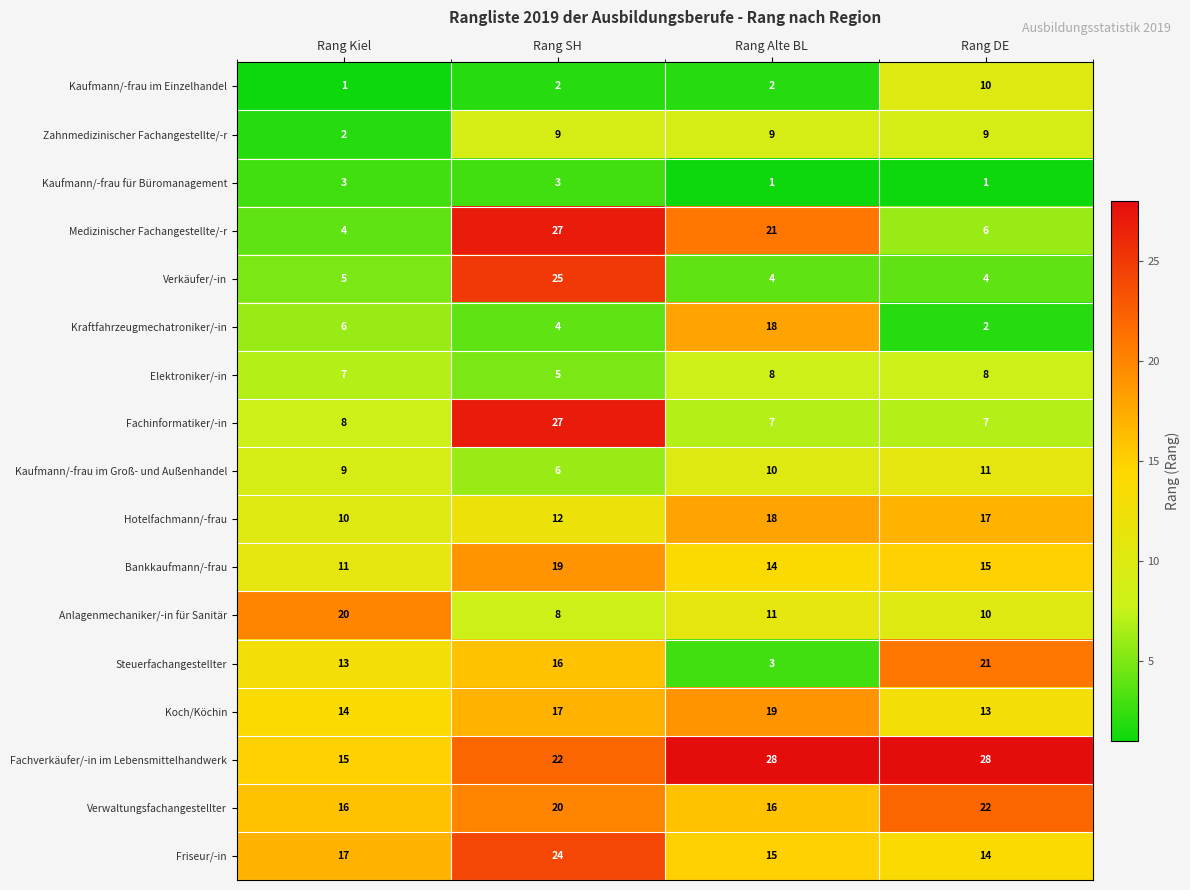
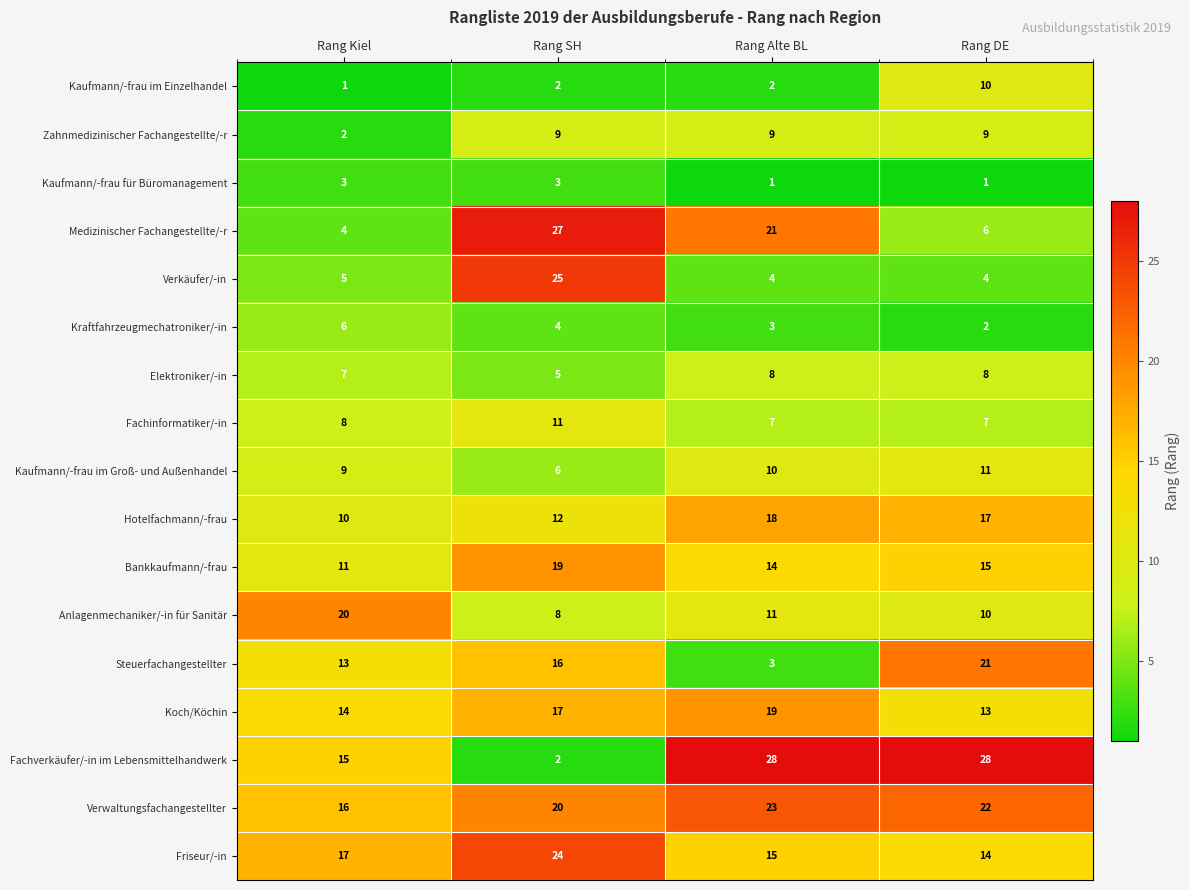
Kraftfahrzeugmechatroniker/-in, Rang Alte BL: 18 -> 3
Fachinformatiker/-in, Rang SH: 27 -> 11
Fachverkäufer/-in im Lebensmittelhandwerk, Rang SH: 22 -> 2
Verwaltungsfachangestellter, Rang Alte BL: 16 -> 23
